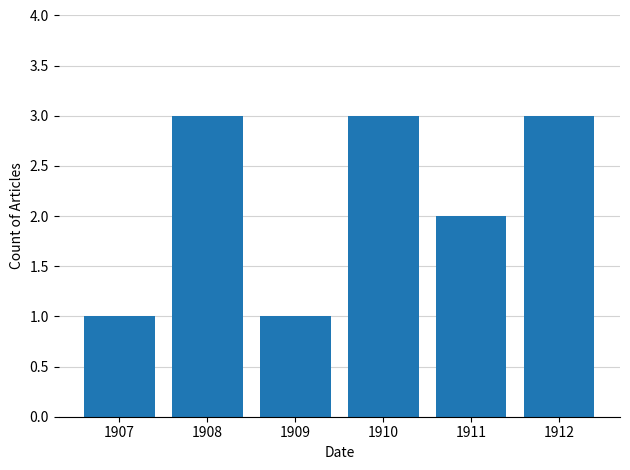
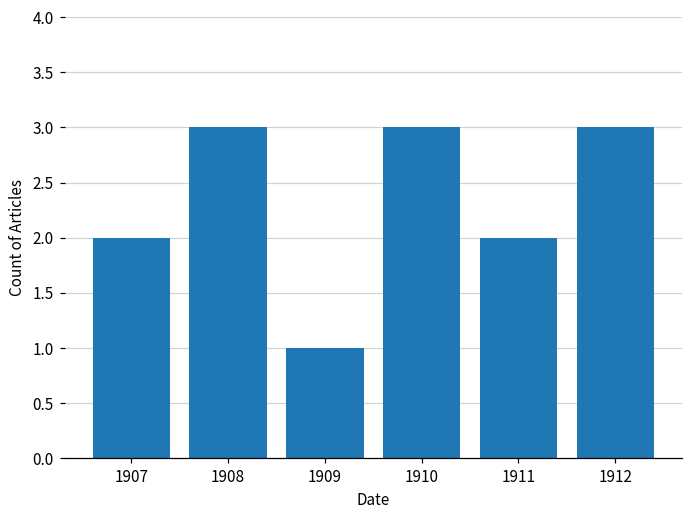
1907: 1 -> 2
